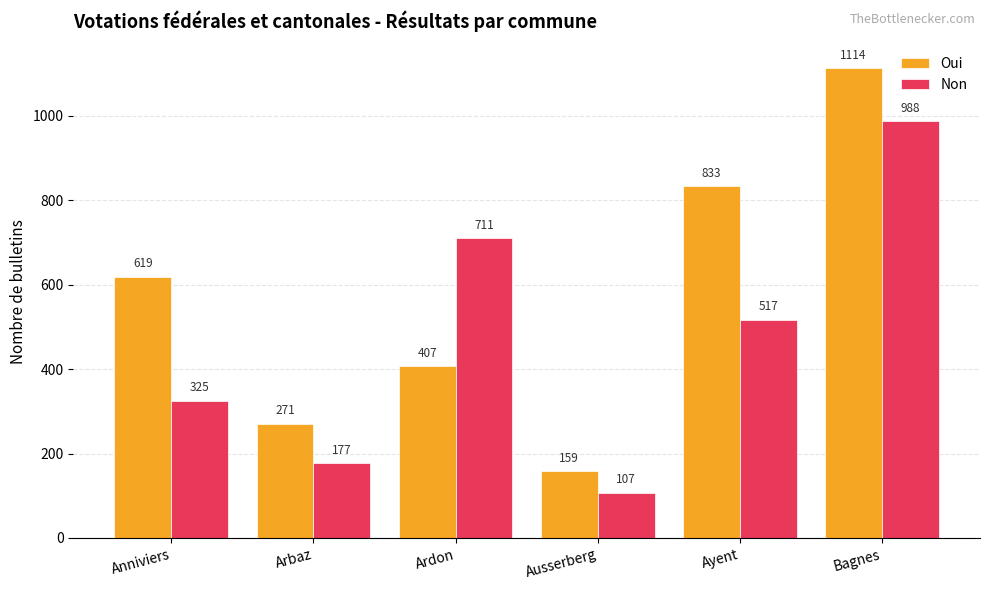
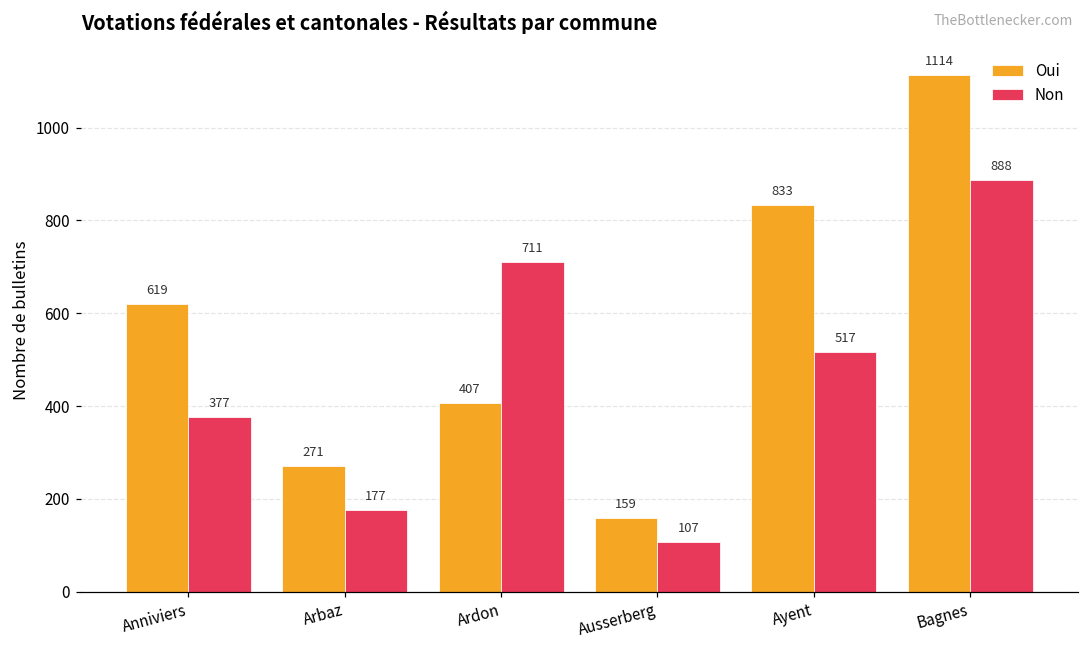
Non, Anniviers: 325 -> 377
Non, Bagnes: 988 -> 888
